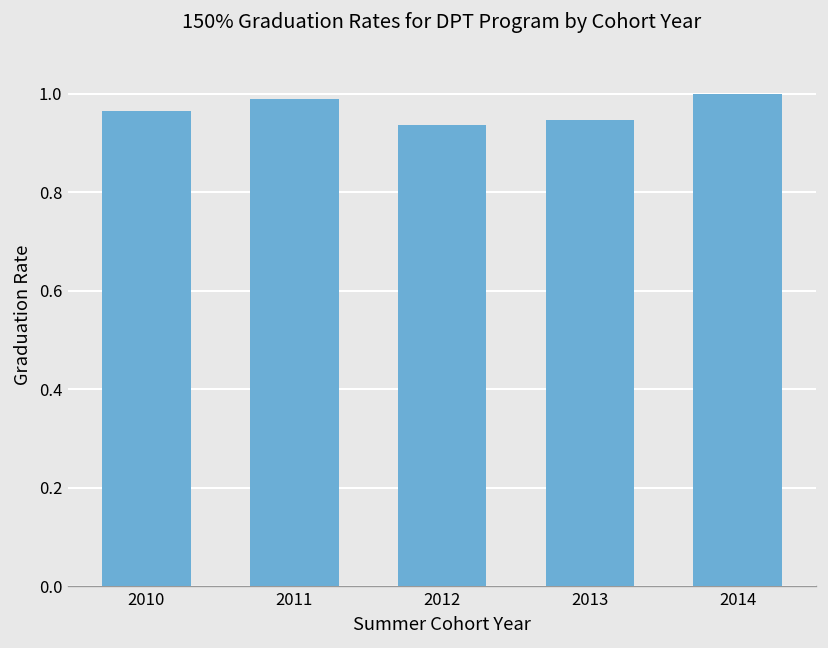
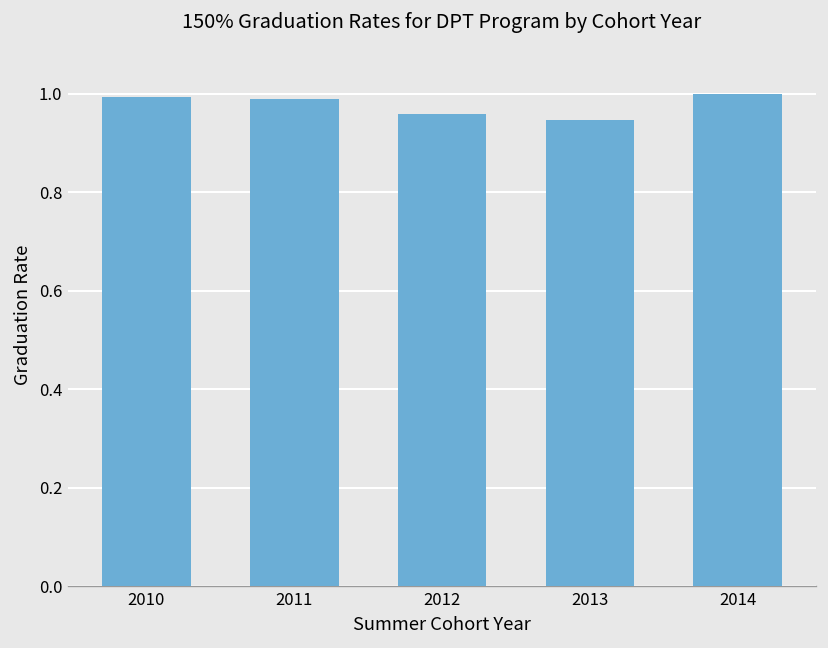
2010: 0.97 -> 0.99
2012: 0.94 -> 0.96
